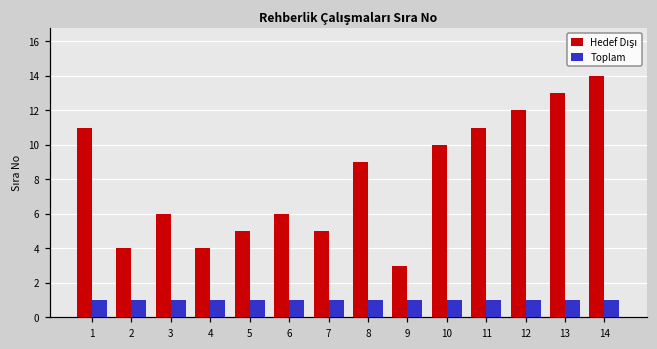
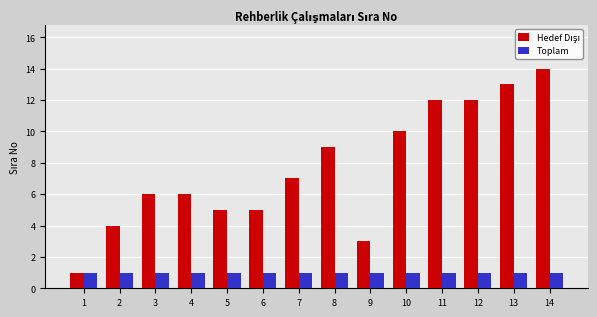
Hedef Dışı, 1: 11 -> 1
Hedef Dışı, 4: 4 -> 6
Hedef Dışı, 6: 6 -> 5
Hedef Dışı, 7: 5 -> 7
Hedef Dışı, 11: 11 -> 12
